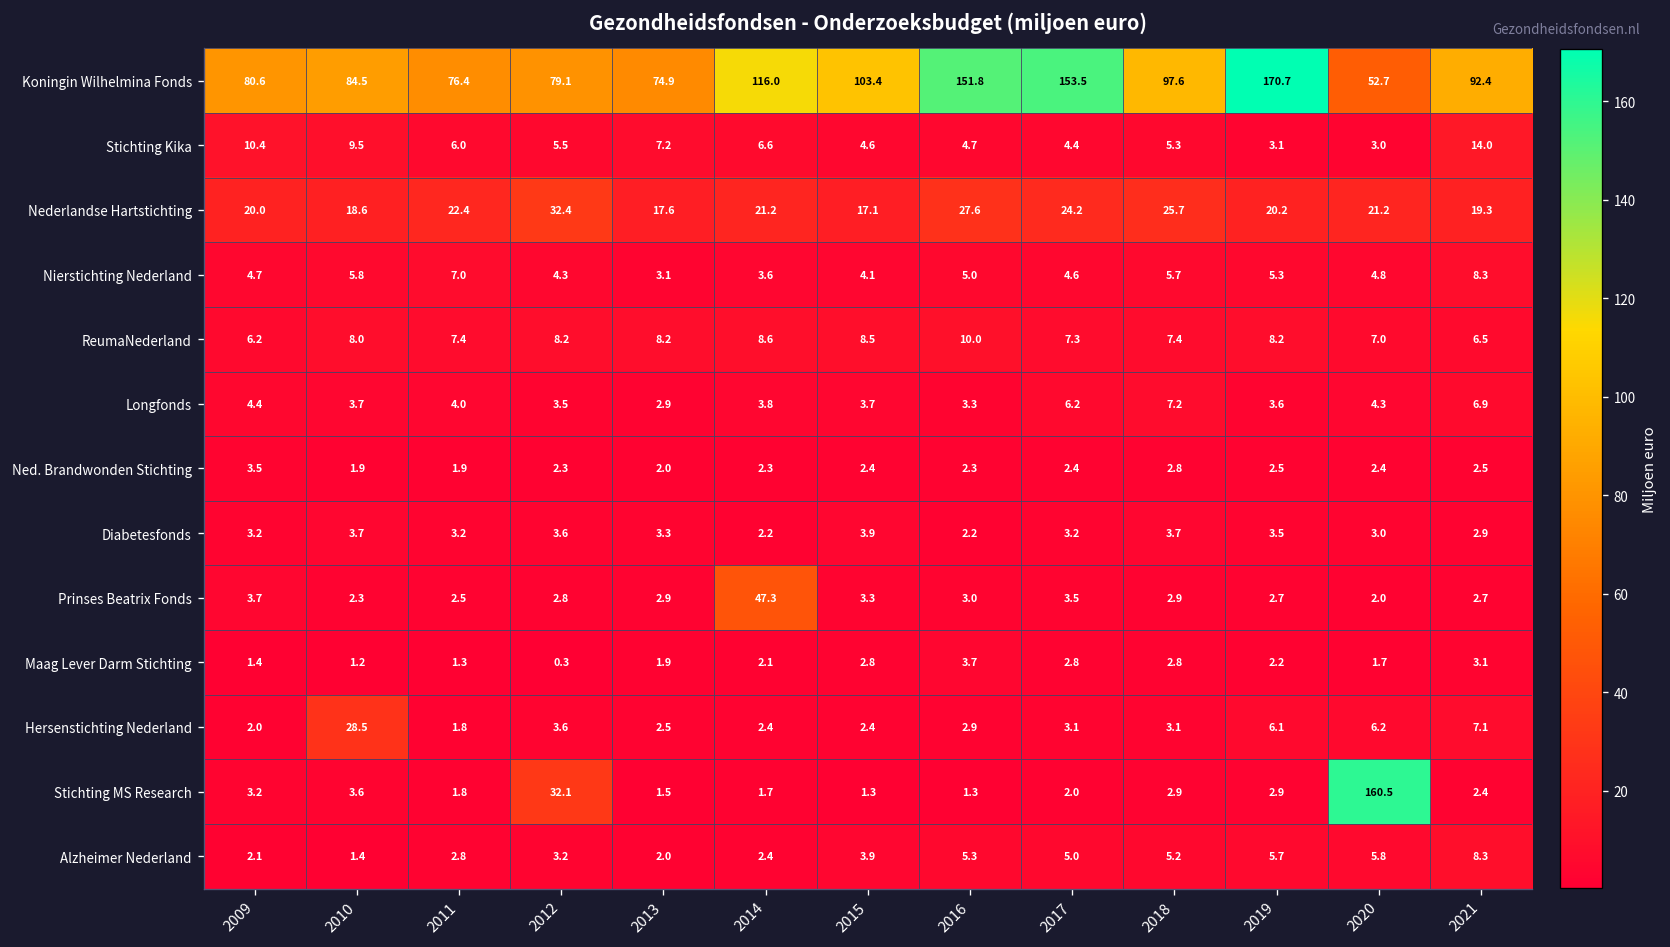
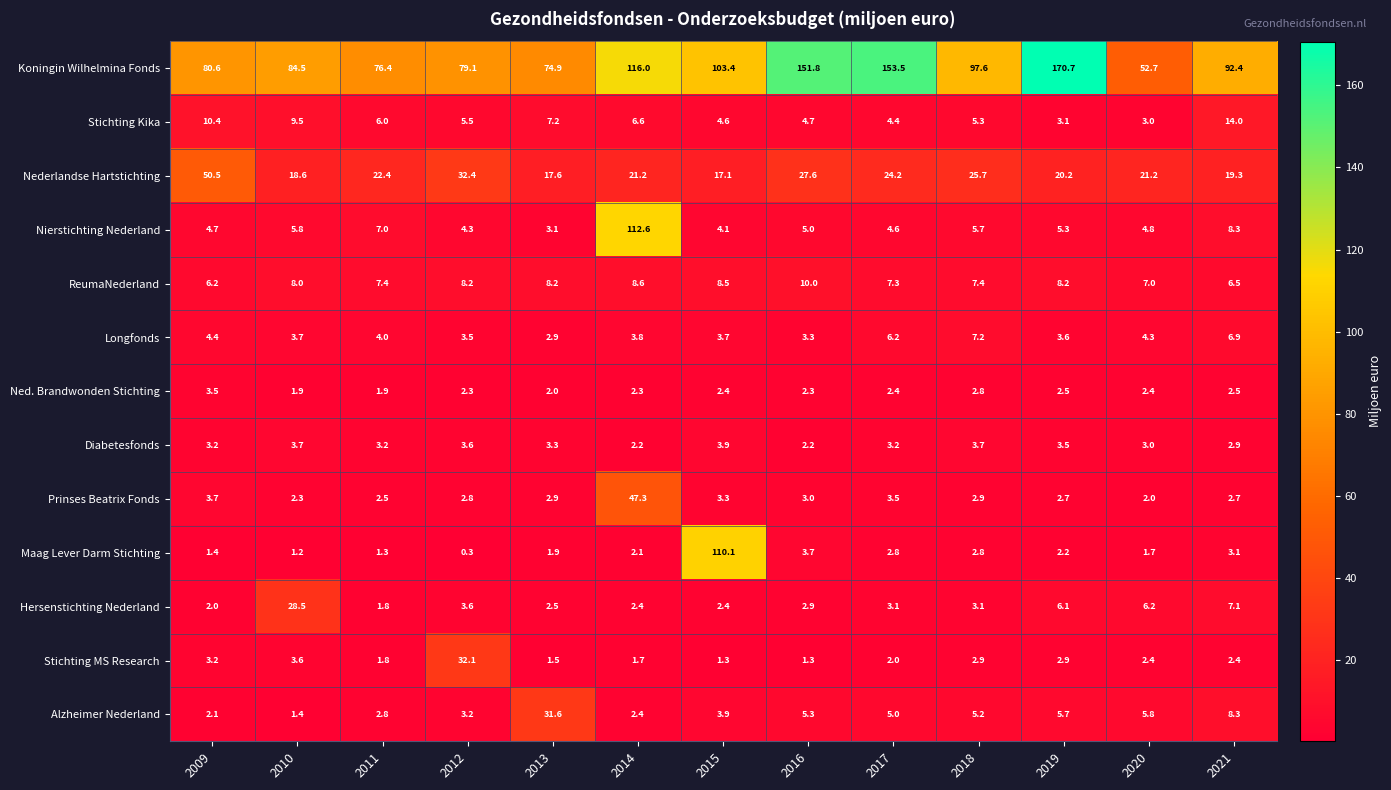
Nederlandse Hartstichting, 2009: 20.0 -> 50.5
Nierstichting Nederland, 2014: 3.6 -> 112.6
Maag Lever Darm Stichting, 2015: 2.8 -> 110.1
Stichting MS Research, 2020: 160.5 -> 2.4
Alzheimer Nederland, 2013: 2.0 -> 31.6
